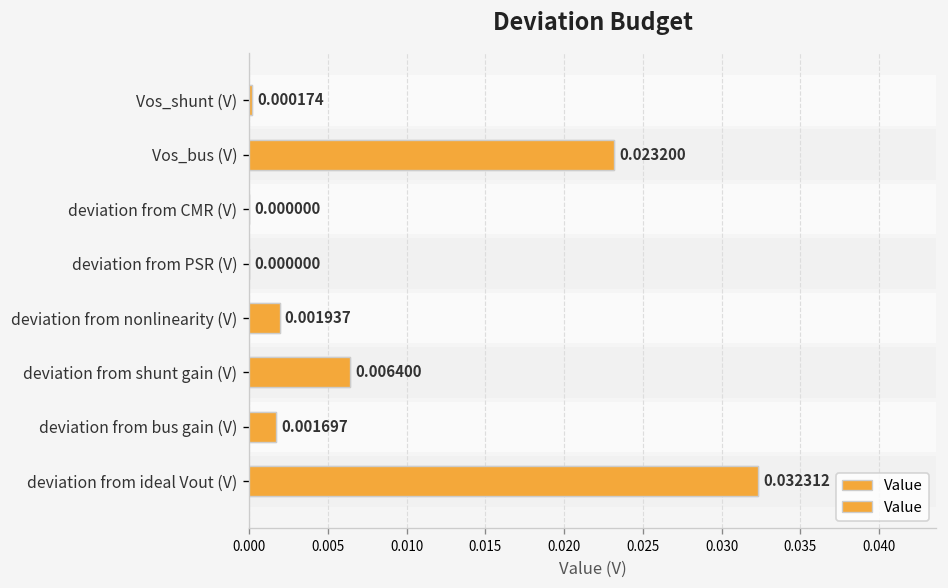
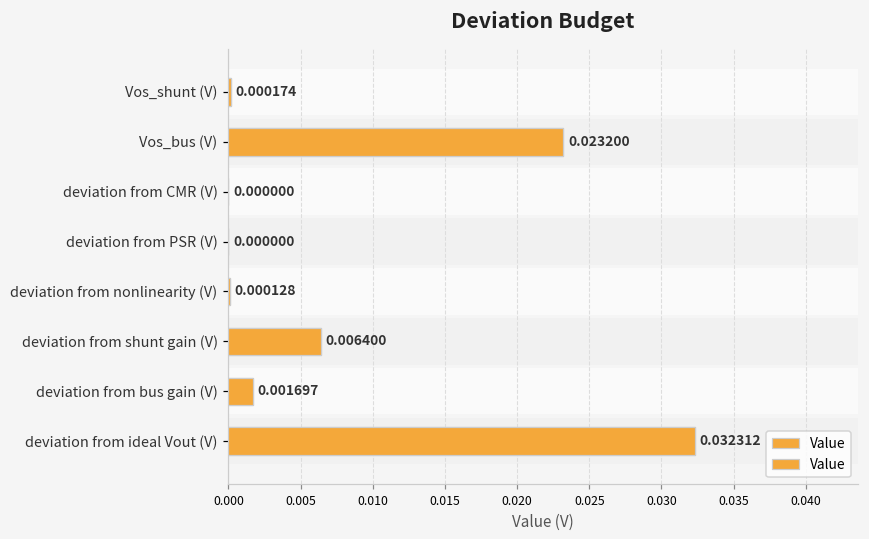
Value, deviation from nonlinearity (V): 0.001937 -> 0.000128
